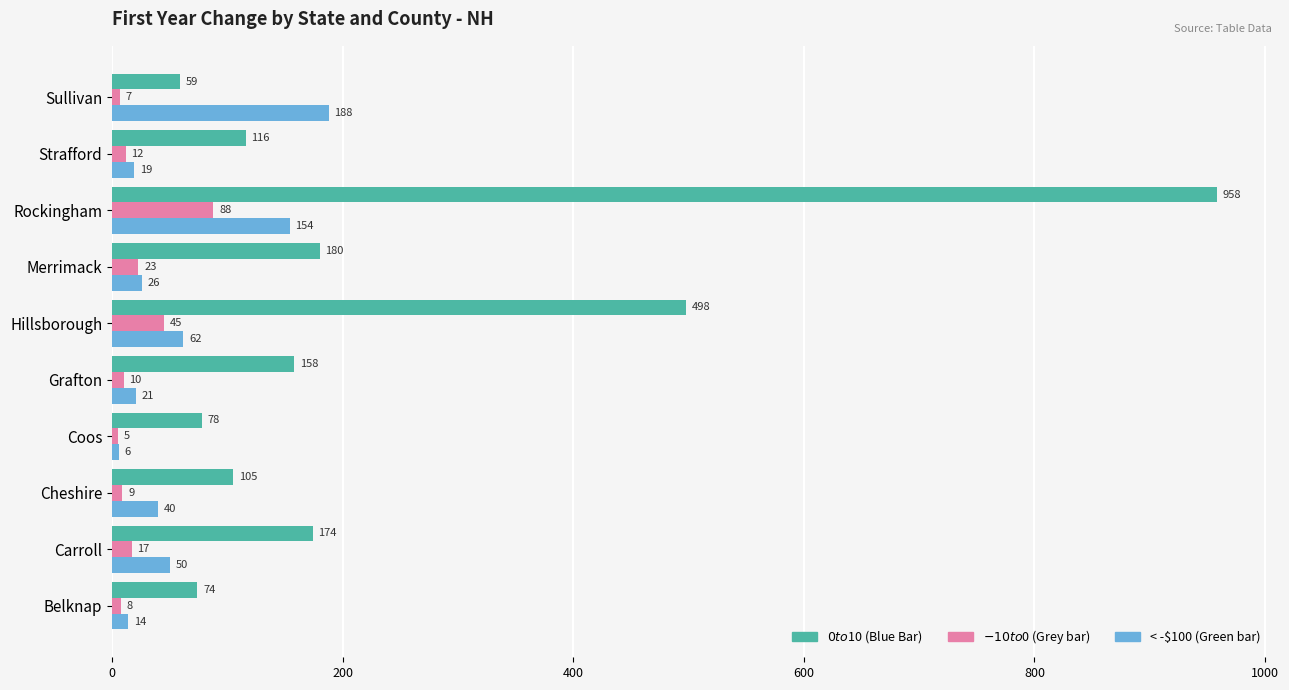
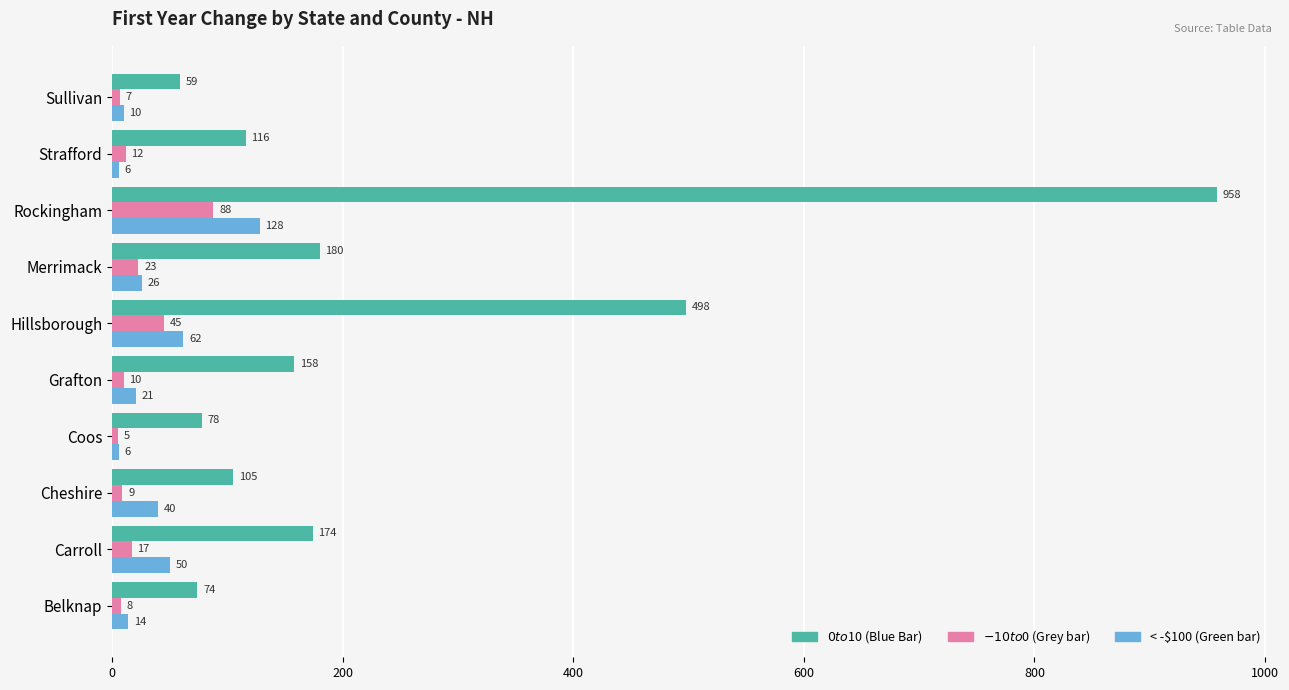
< -$100 (Green bar), Sullivan: 188 -> 10
< -$100 (Green bar), Strafford: 19 -> 6
< -$100 (Green bar), Rockingham: 154 -> 128
